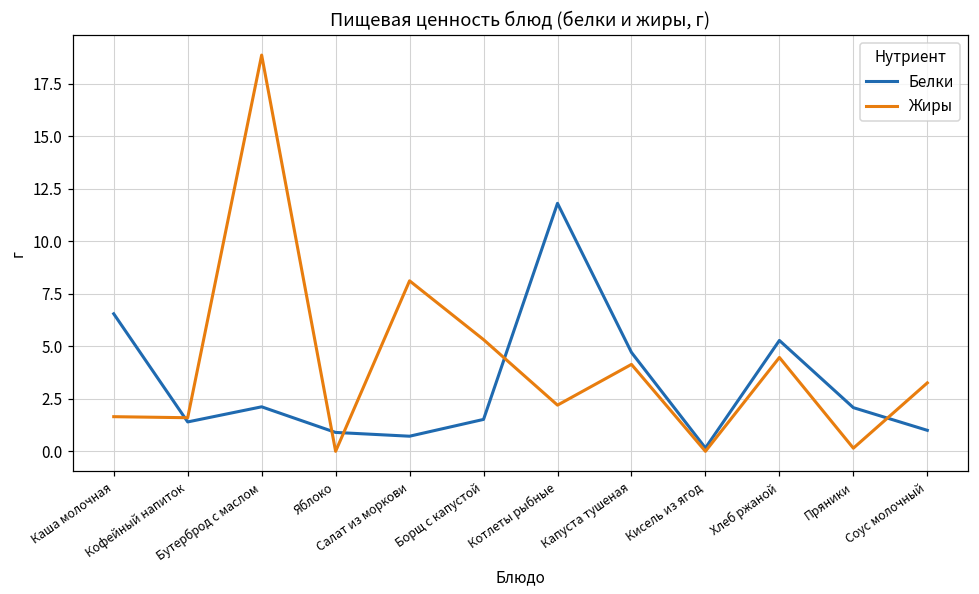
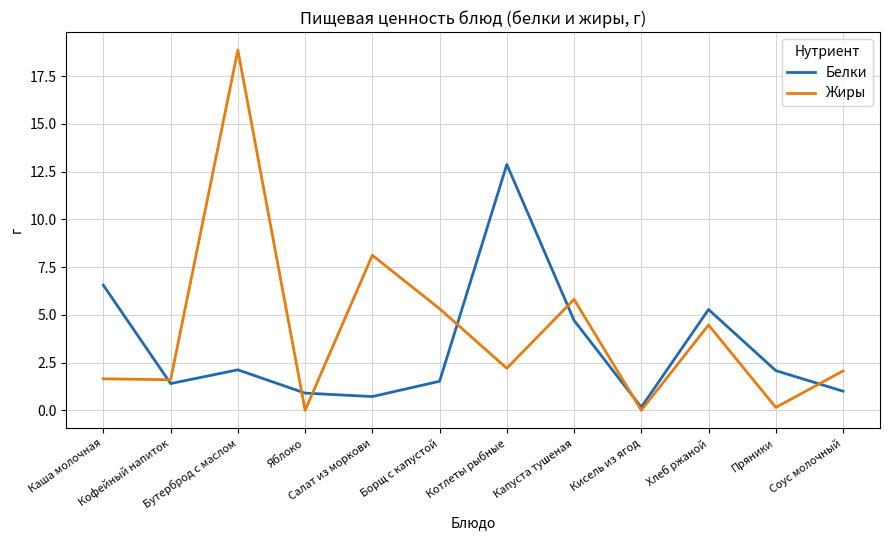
Белки, Котлеты рыбные: 11.8 -> 12.9
Жиры, Капуста тушеная: 4.1 -> 5.8
Жиры, Соус молочный: 3.3 -> 2.1
